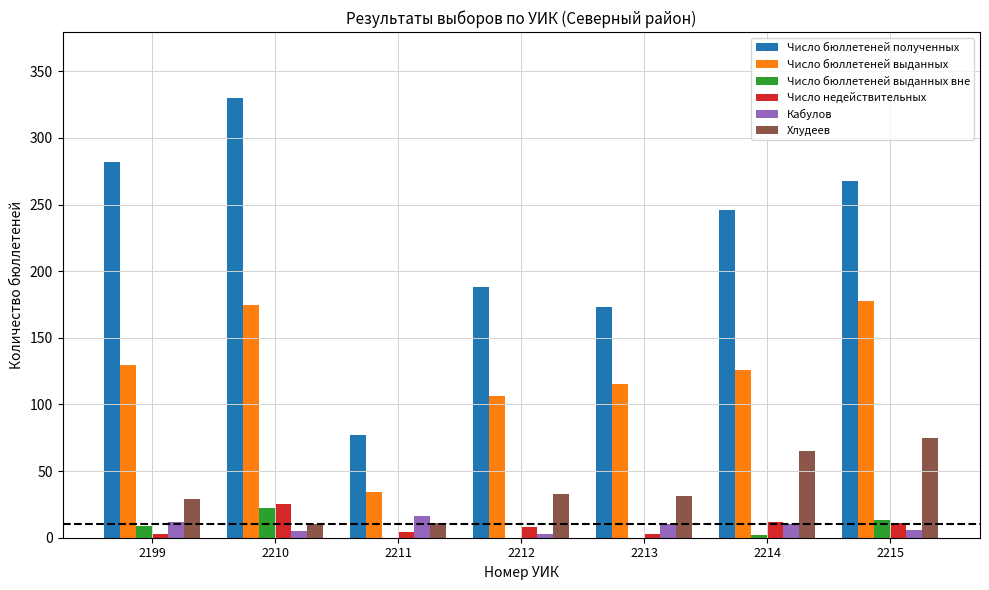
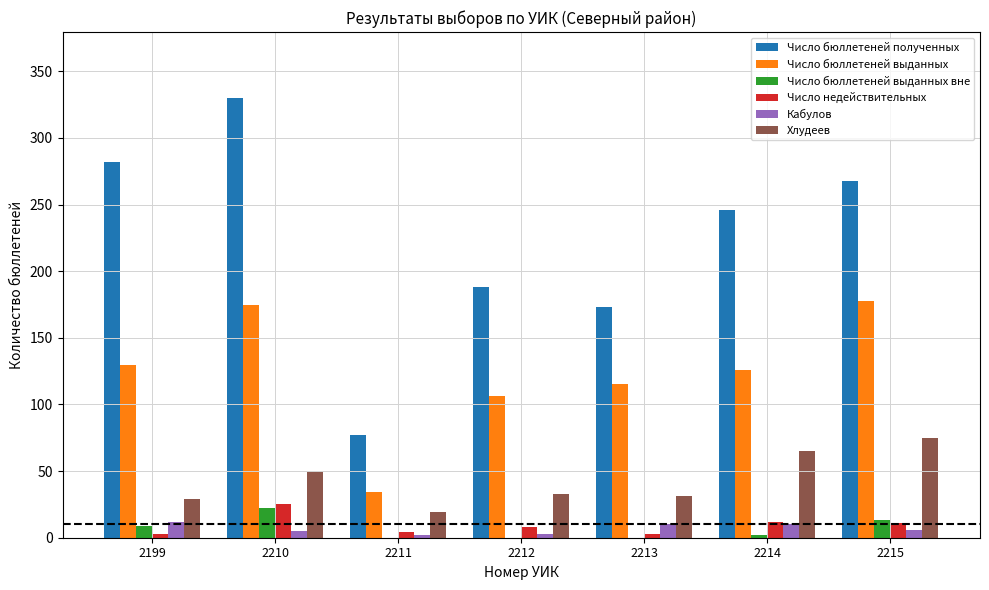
Хлудеев, 2210: 10 -> 49
Кабулов, 2211: 16 -> 2
Хлудеев, 2211: 11 -> 19
